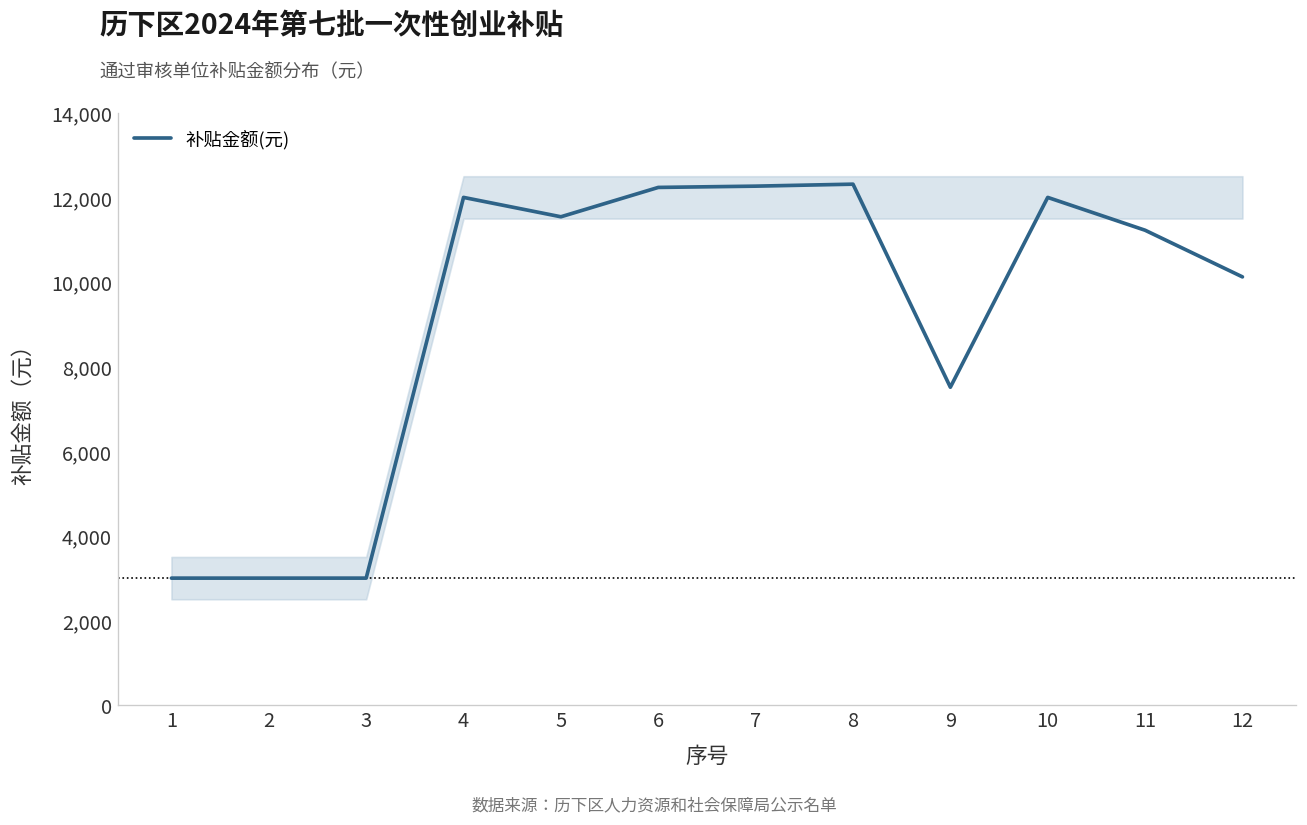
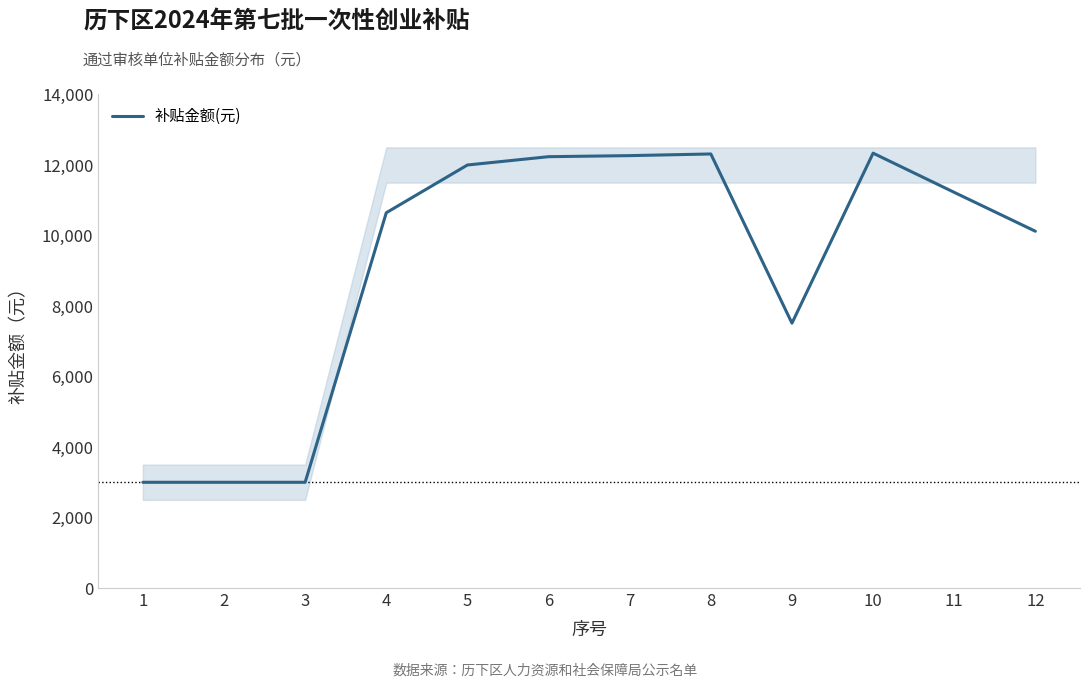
补贴金额(元), 4: 12,000 -> 10,600
补贴金额(元), 5: 11,500 -> 12,000
补贴金额(元), 10: 12,000 -> 12,300
